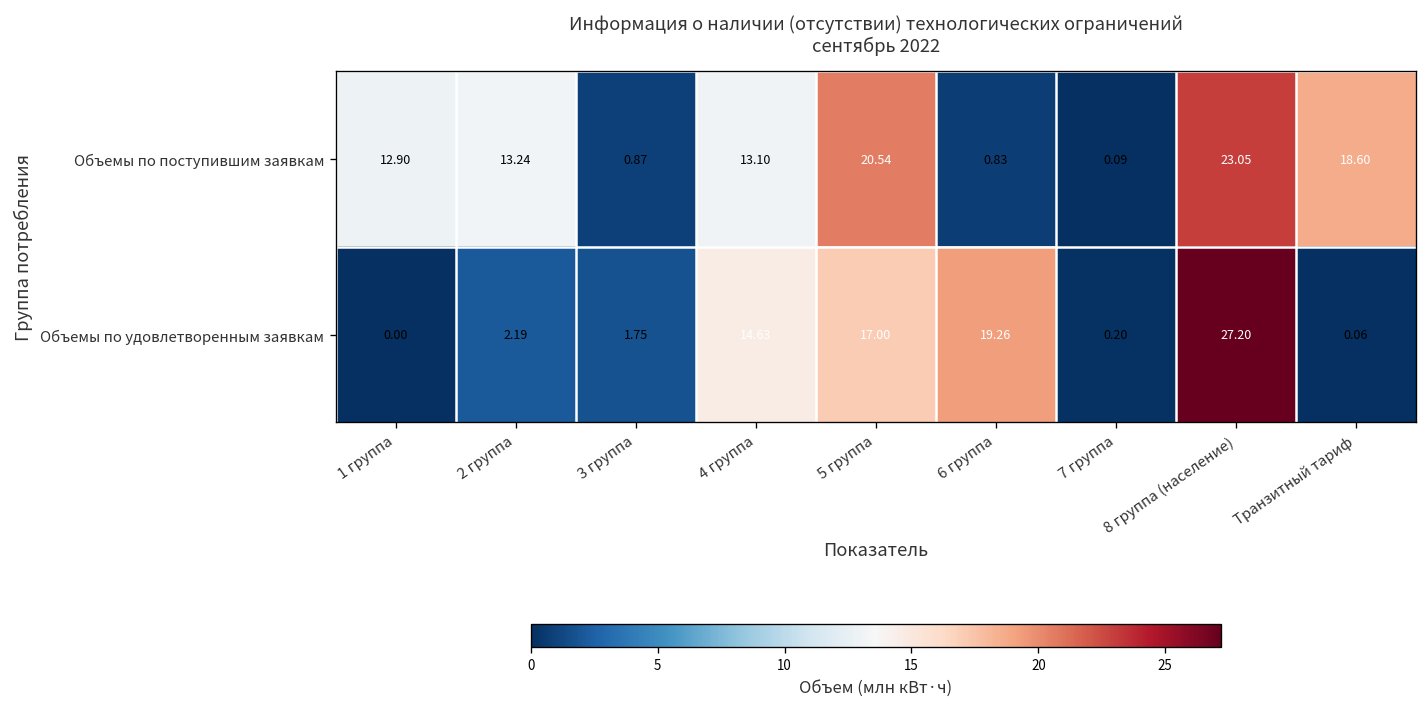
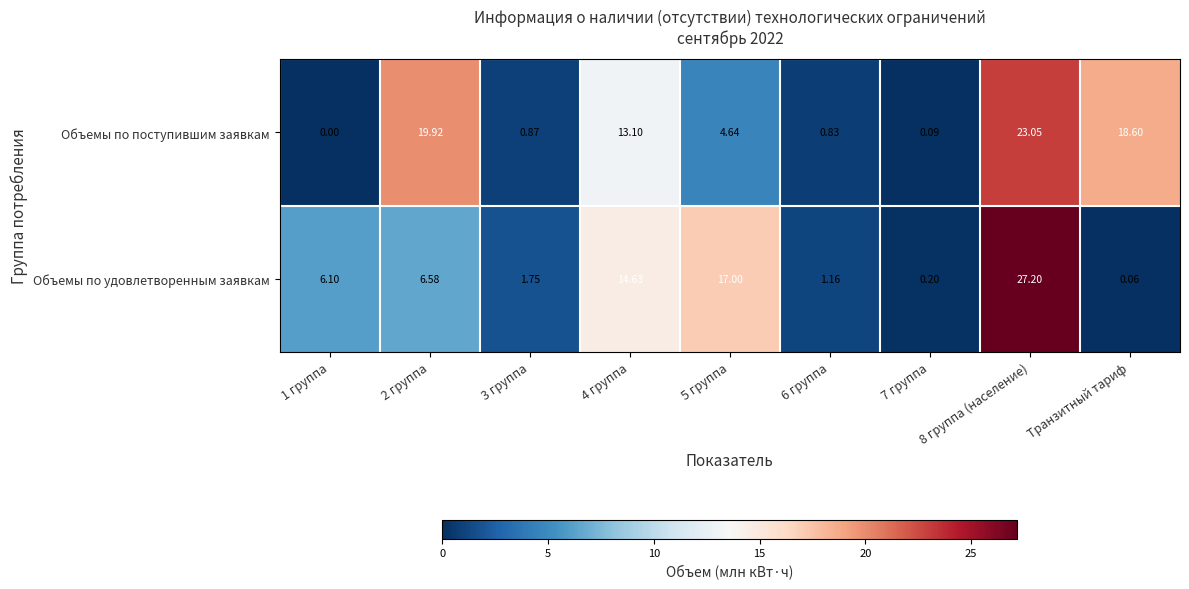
Объемы по поступившим заявкам, 1 группа: 12.90 -> 0.00
Объемы по поступившим заявкам, 2 группа: 13.24 -> 19.92
Объемы по поступившим заявкам, 5 группа: 20.54 -> 4.64
Объемы по удовлетворенным заявкам, 1 группа: 0.00 -> 6.10
Объемы по удовлетворенным заявкам, 2 группа: 2.19 -> 6.58
Объемы по удовлетворенным заявкам, 6 группа: 19.26 -> 1.16
